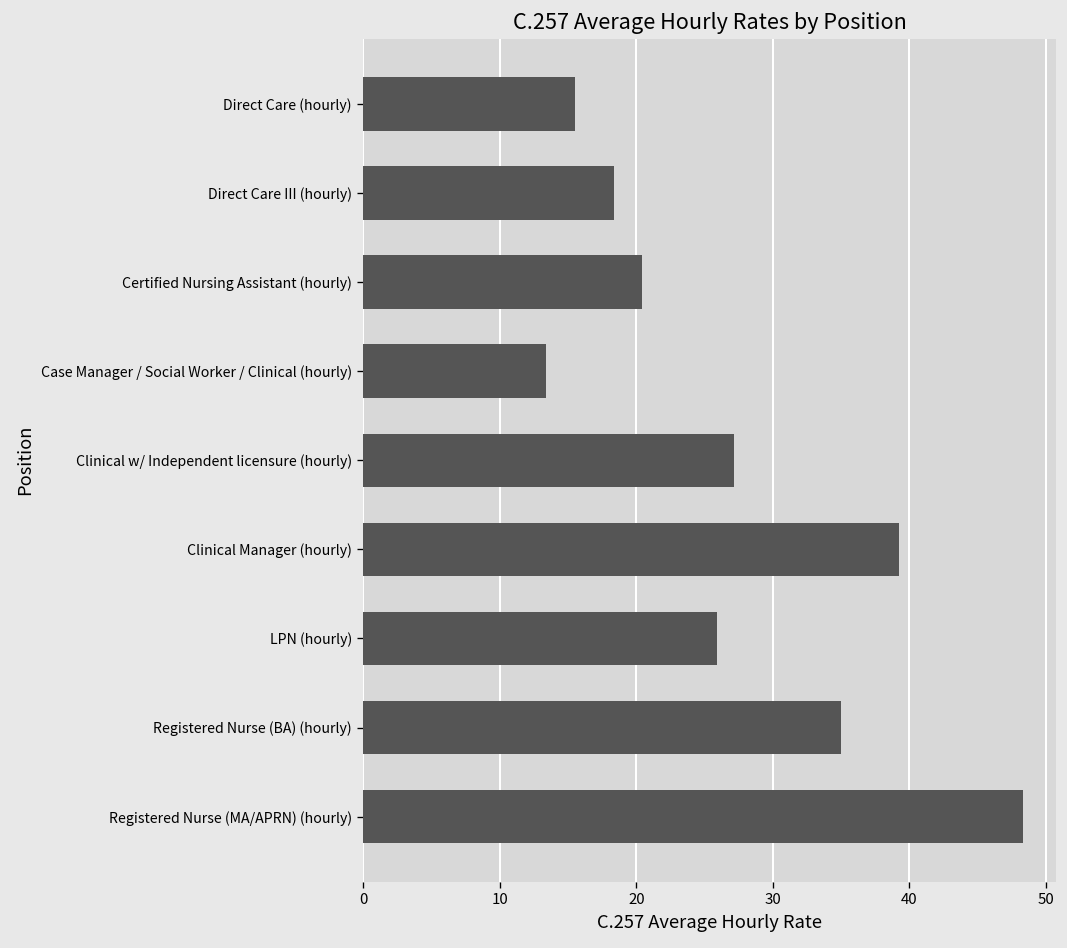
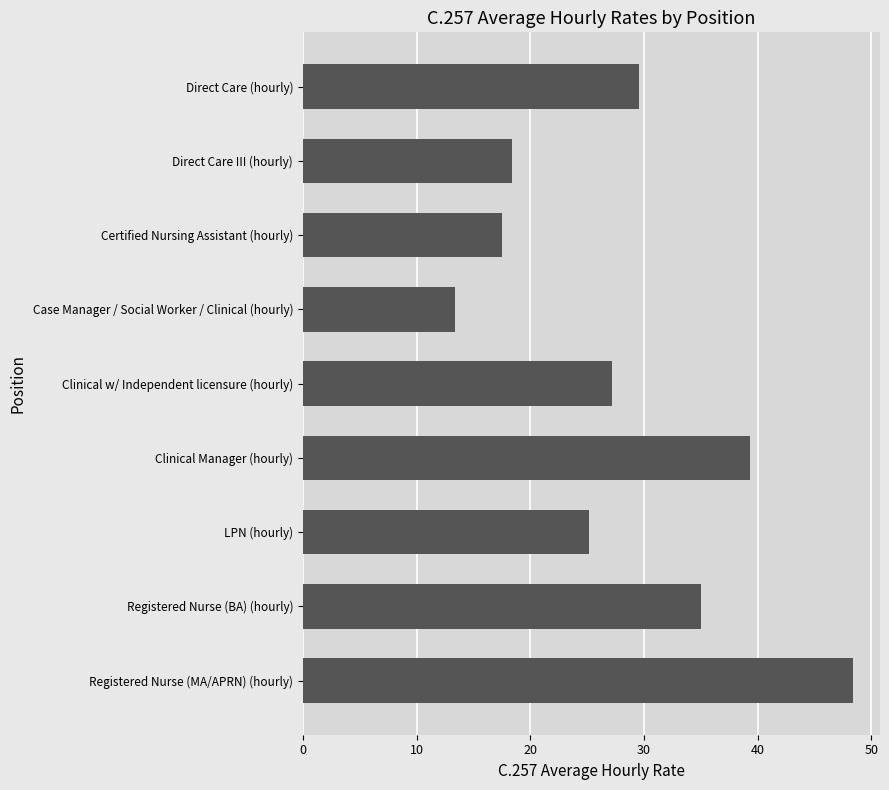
Direct Care (hourly): 15.5 -> 29.6
Certified Nursing Assistant (hourly): 20.4 -> 17.5
LPN (hourly): 25.9 -> 25.1
